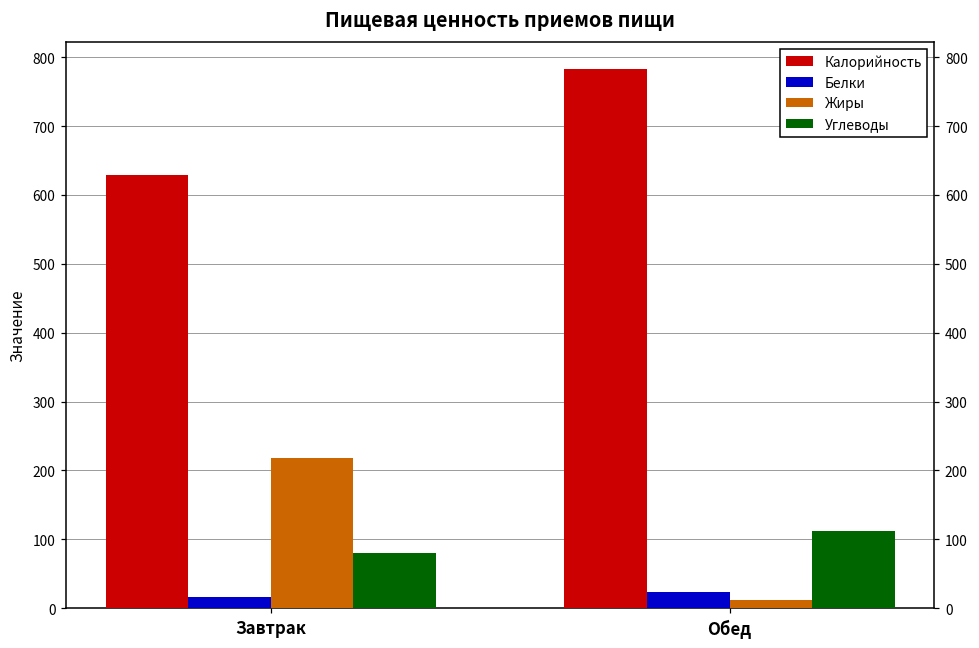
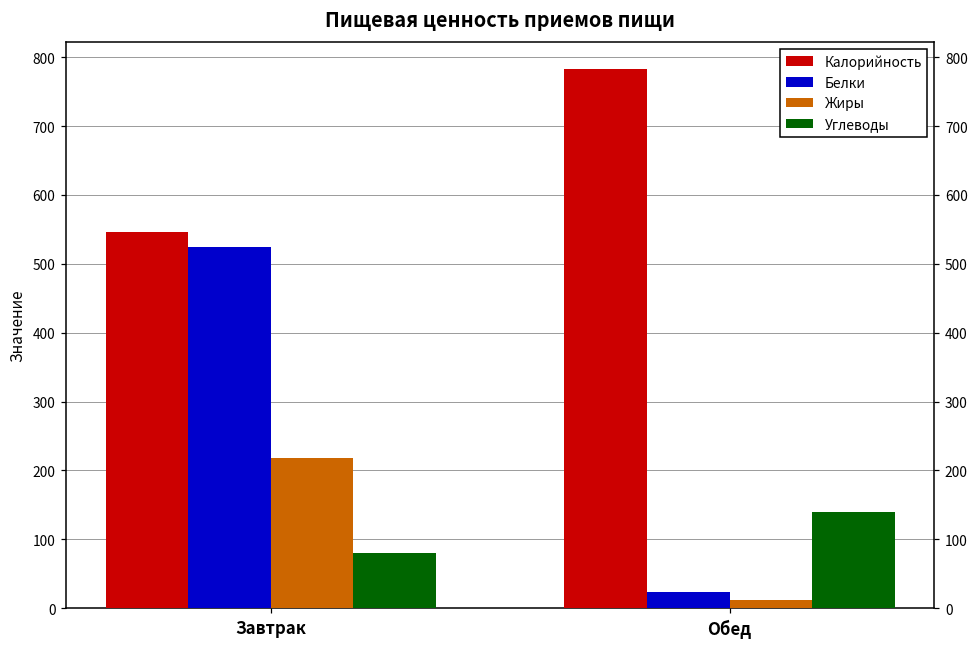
Калорийность, Завтрак: 630 -> 550
Белки, Завтрак: 20 -> 520
Углеводы, Обед: 110 -> 140
